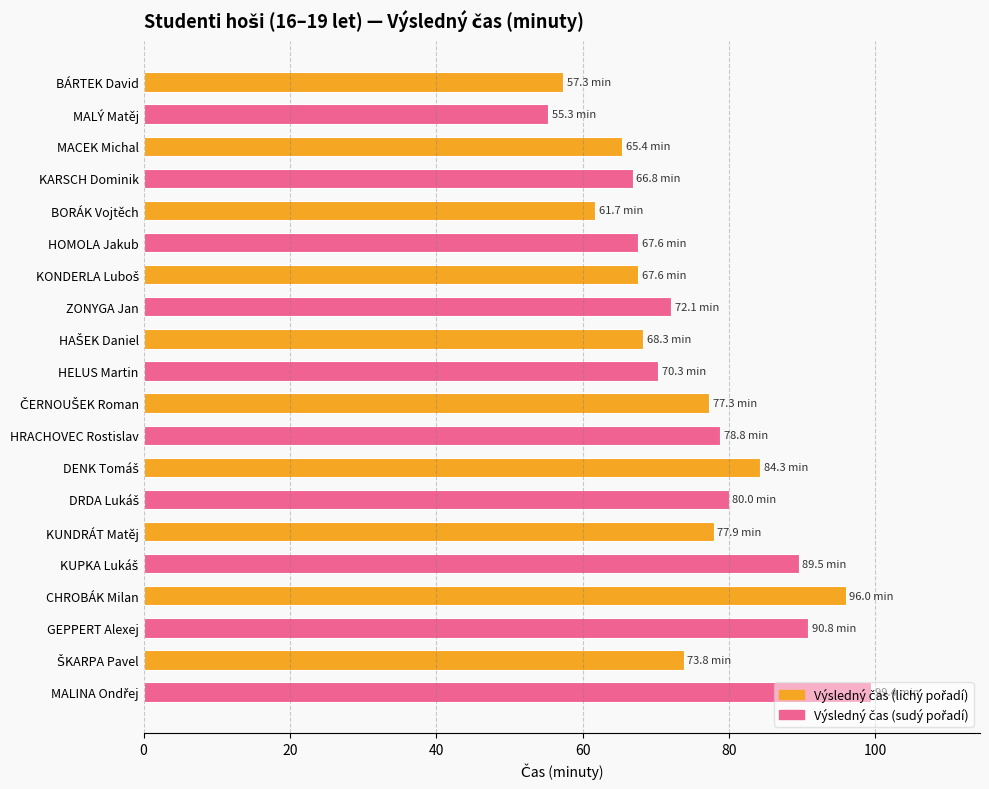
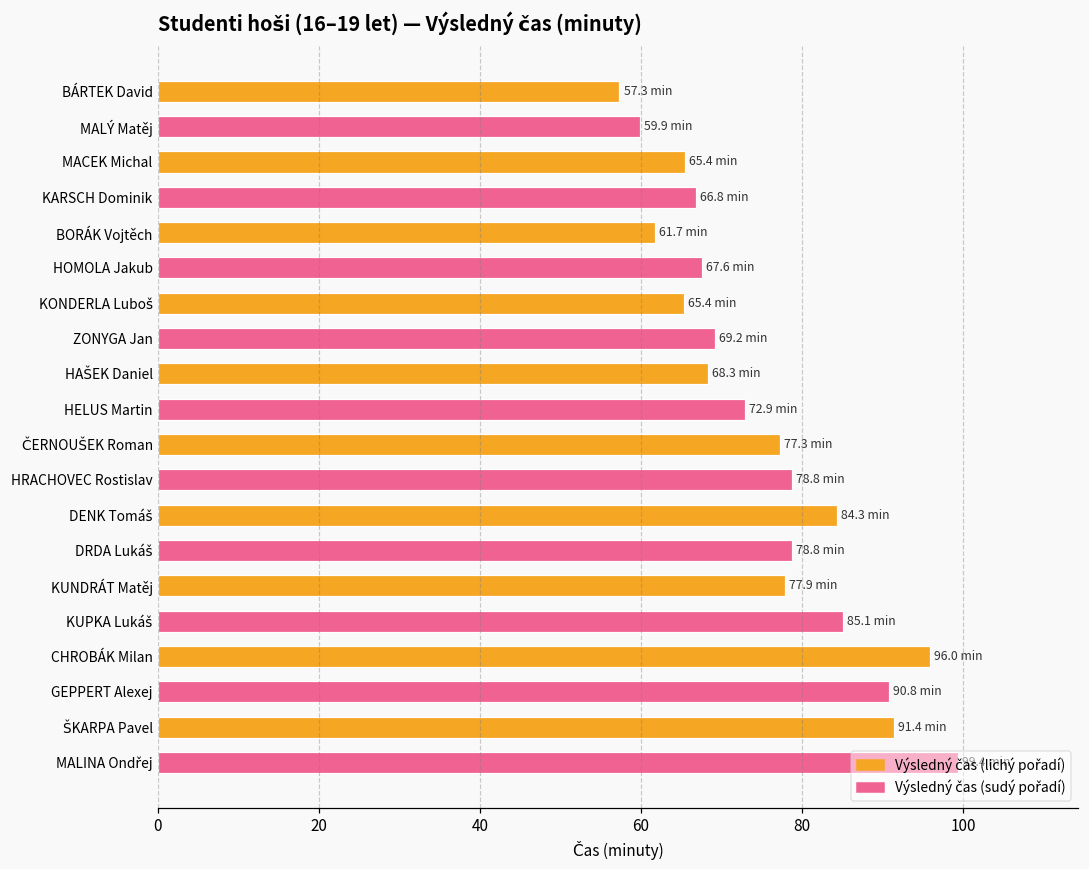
MALÝ Matěj: 55.3 -> 59.9
KONDERLA Luboš: 67.6 -> 65.4
ZONYGA Jan: 72.1 -> 69.2
HELUS Martin: 70.3 -> 72.9
DRDA Lukáš: 80.0 -> 78.8
KUPKA Lukáš: 89.5 -> 85.1
ŠKARPA Pavel: 73.8 -> 91.4
